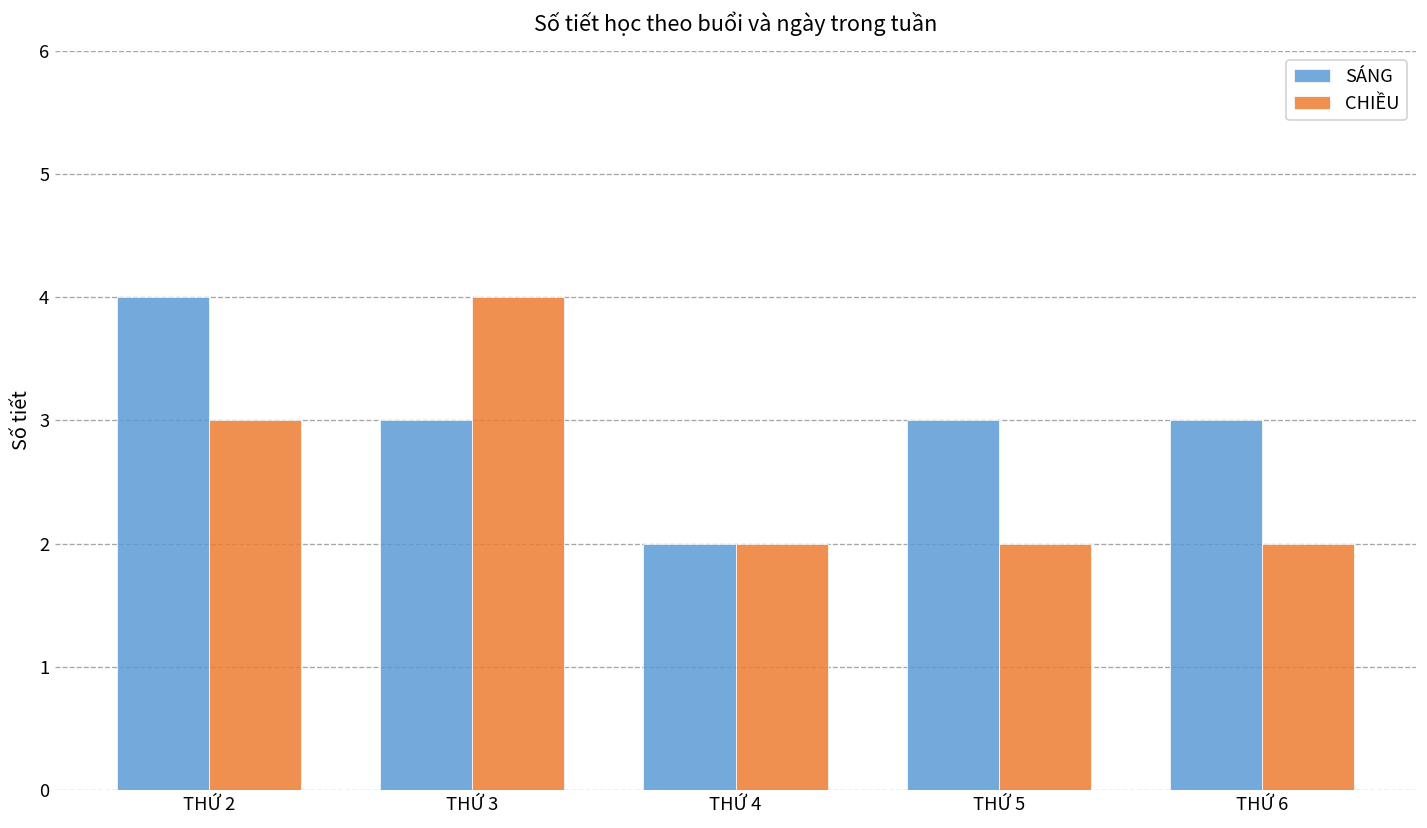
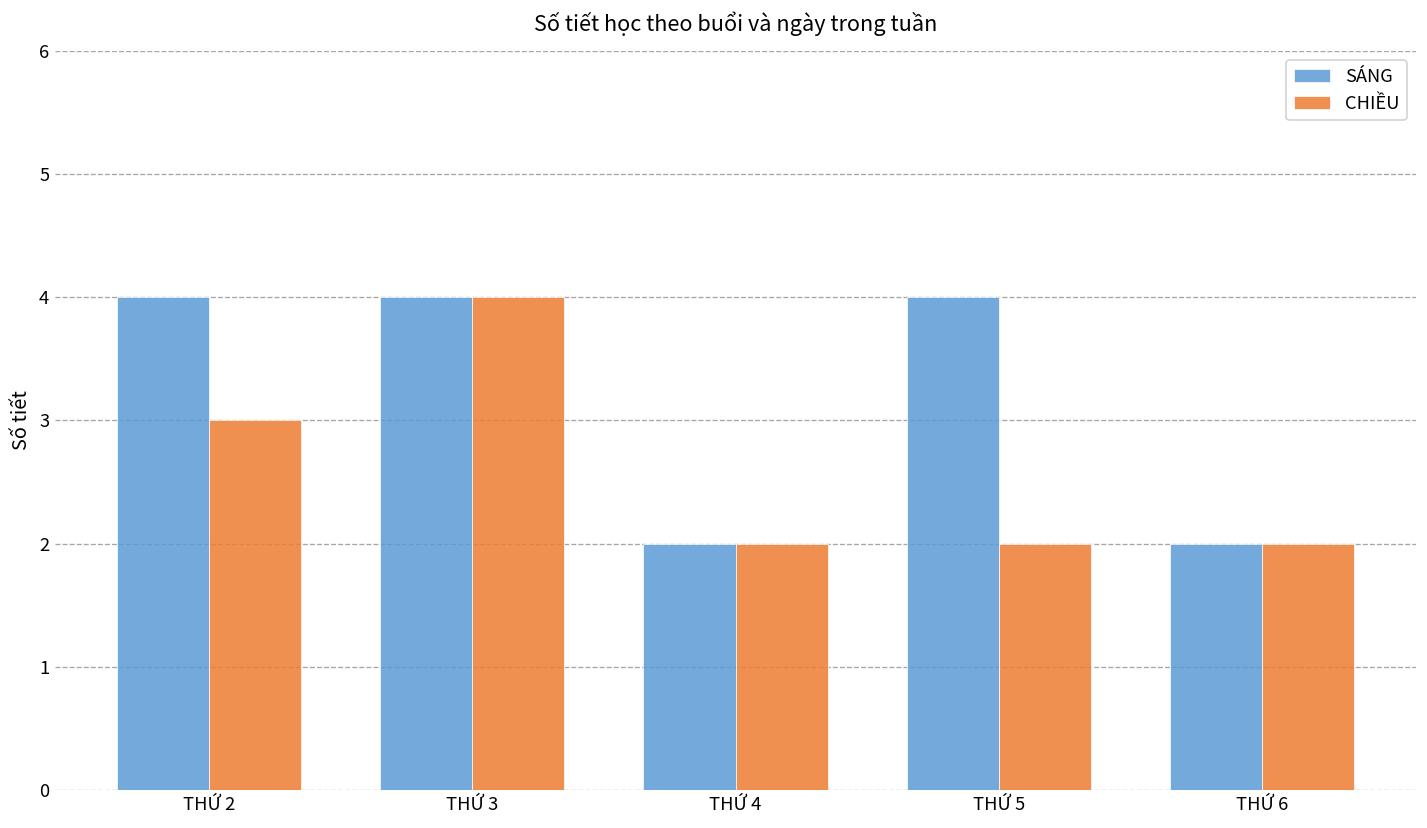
SÁNG, THỨ 3: 3 -> 4
SÁNG, THỨ 5: 3 -> 4
SÁNG, THỨ 6: 3 -> 2
